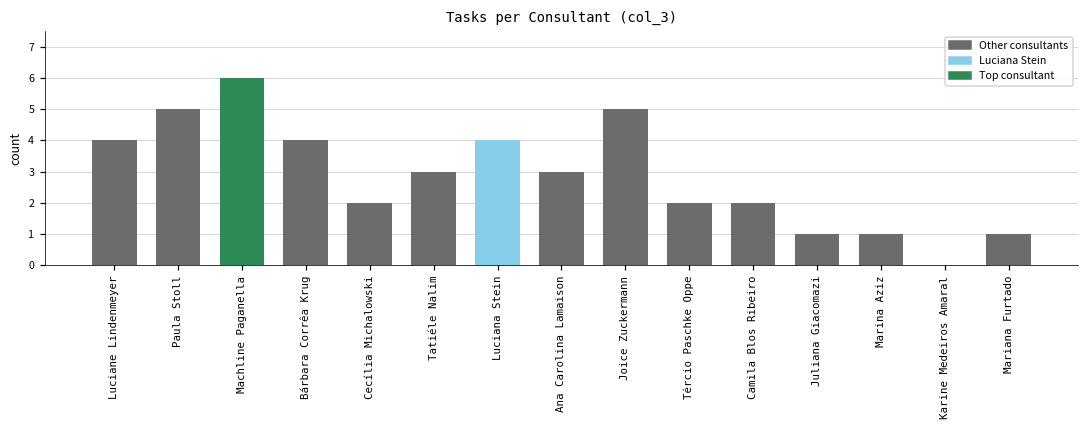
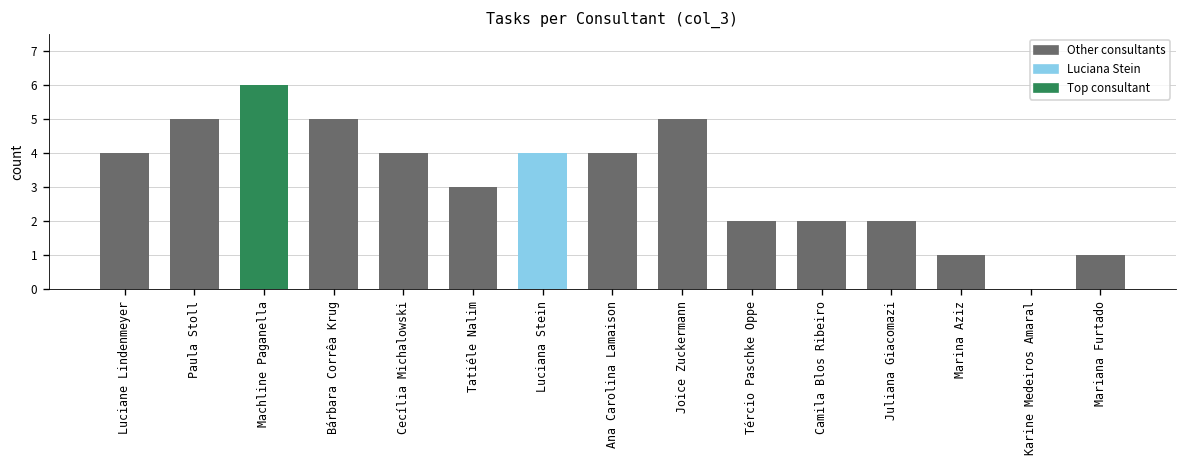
Bárbara Corrêa Krug: 4 -> 5
Cecília Michalowski: 2 -> 4
Ana Carolina Lamaison: 3 -> 4
Juliana Giacomazi: 1 -> 2
